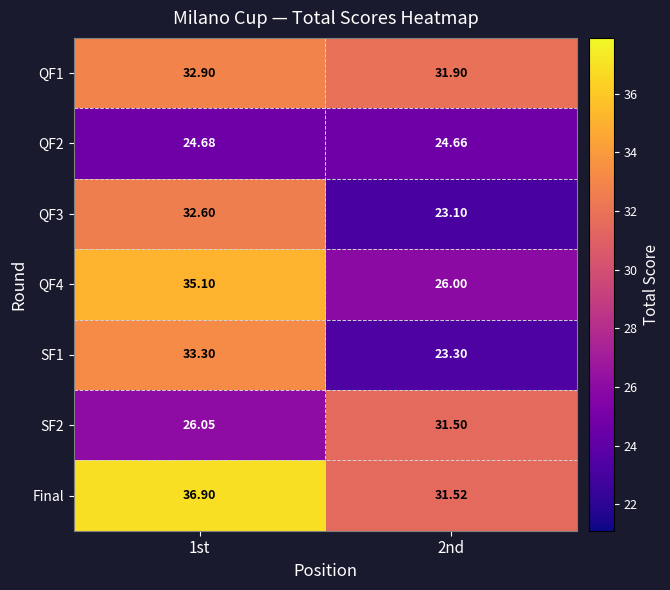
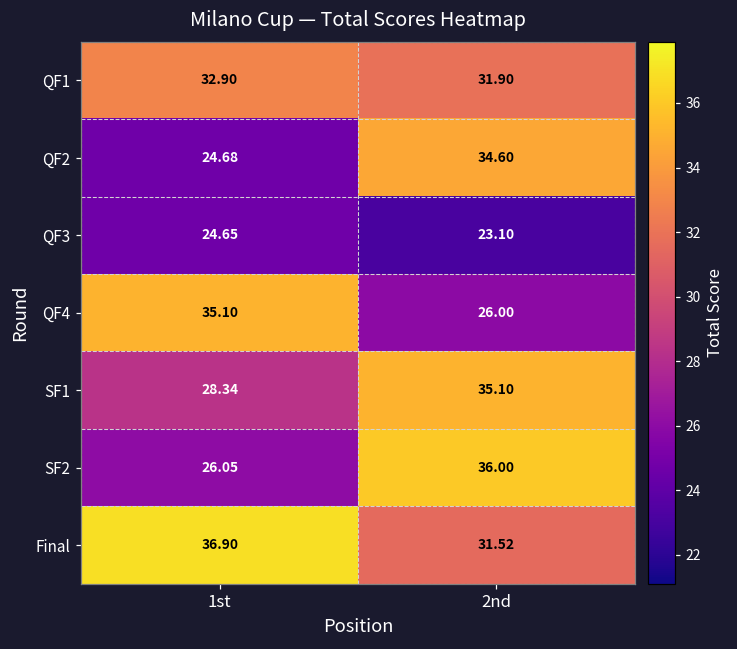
QF2, 2nd: 24.66 -> 34.60
QF3, 1st: 32.60 -> 24.65
SF1, 1st: 33.30 -> 28.34
SF1, 2nd: 23.30 -> 35.10
SF2, 2nd: 31.50 -> 36.00
